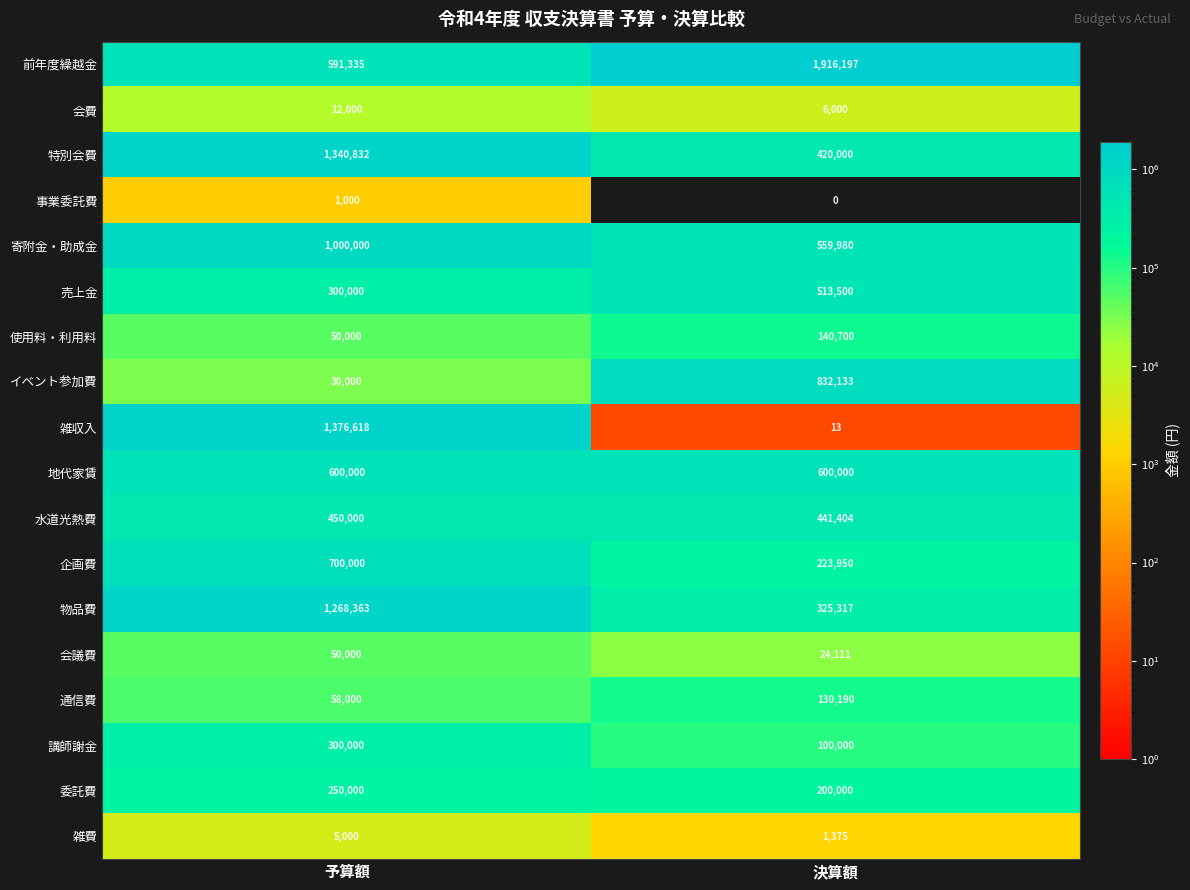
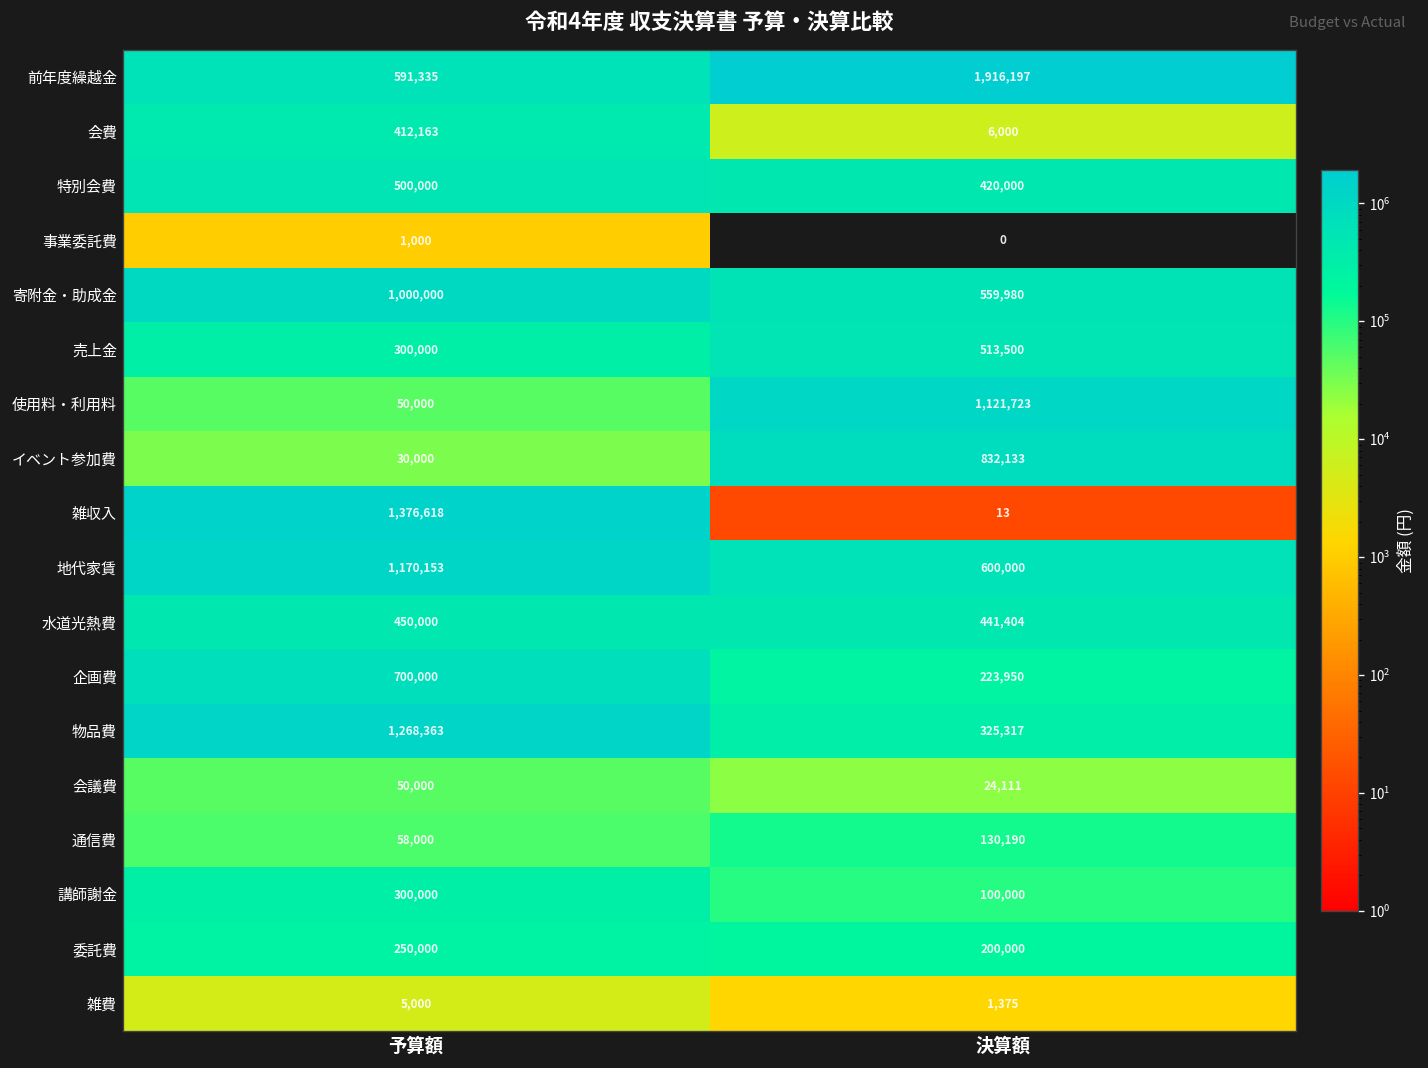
会費, 予算額: 12,000 -> 412,163
特別会費, 予算額: 1,340,832 -> 500,000
使用料・利用料, 決算額: 140,700 -> 1,121,723
地代家賃, 予算額: 600,000 -> 1,170,153
